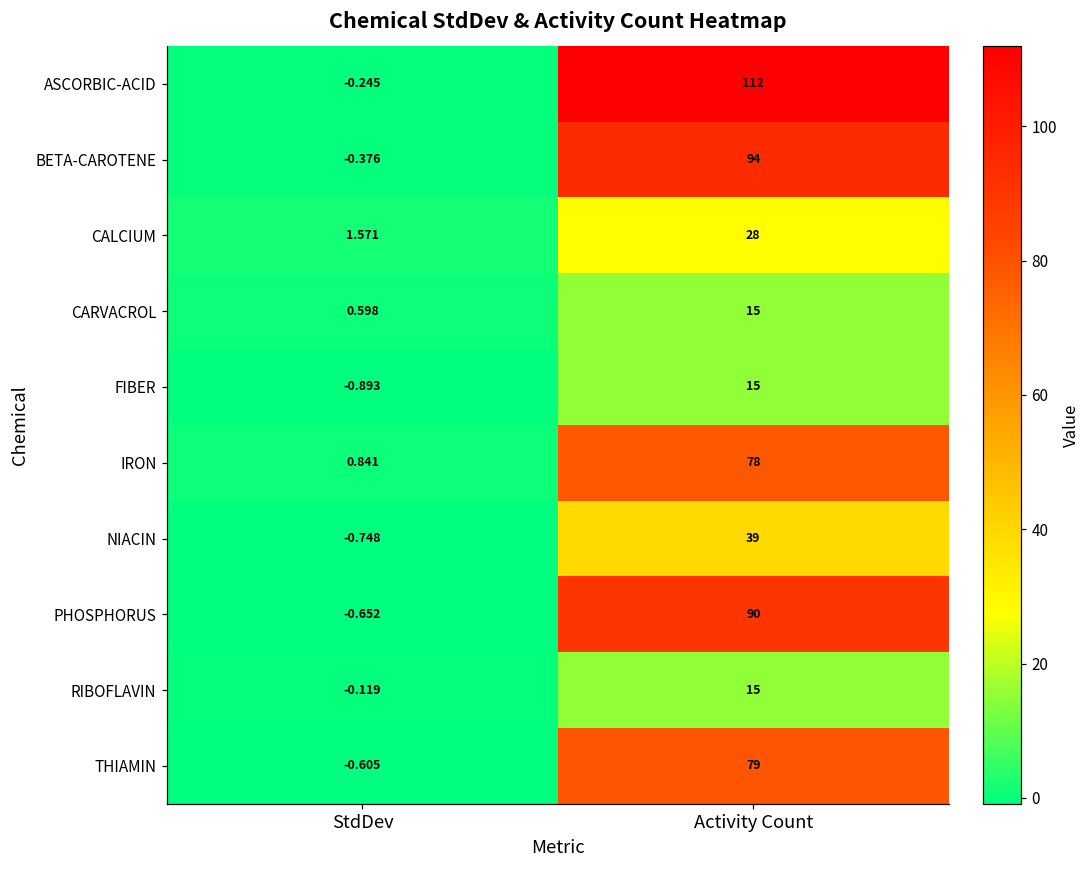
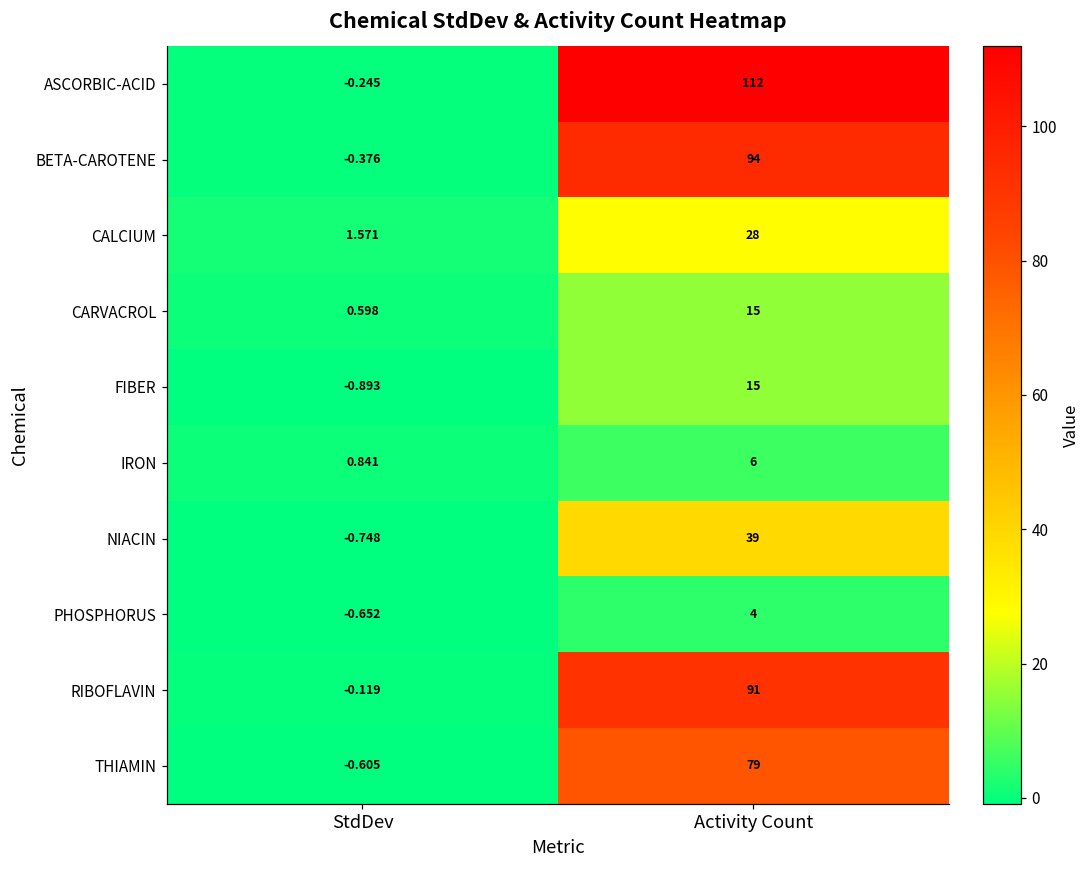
IRON, Activity Count: 78 -> 6
PHOSPHORUS, Activity Count: 90 -> 4
RIBOFLAVIN, Activity Count: 15 -> 91
